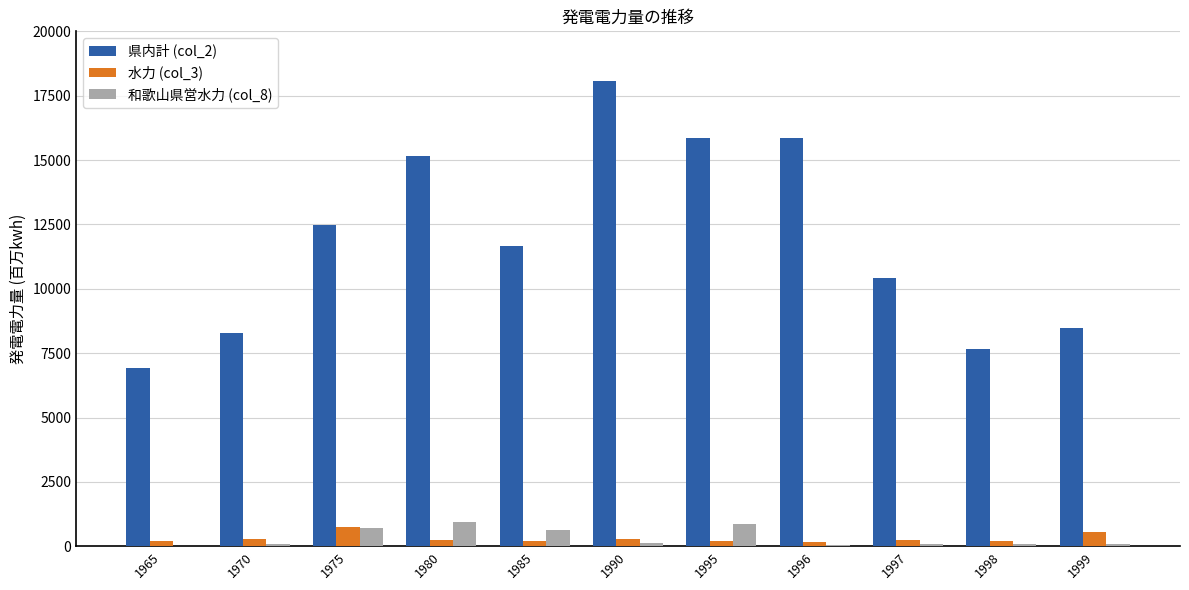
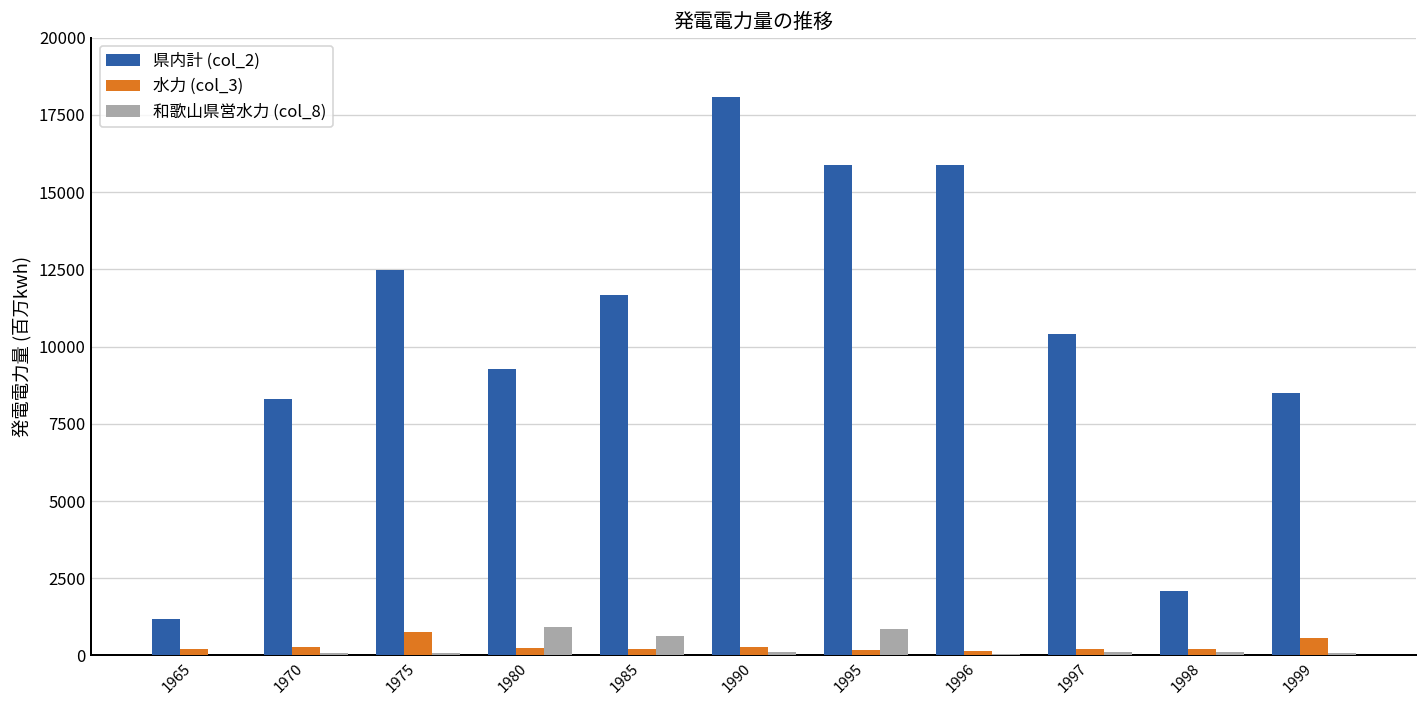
県内計 (col_2), 1965: 6900 -> 1200
和歌山県営水力 (col_8), 1975: 700 -> 100
県内計 (col_2), 1980: 15100 -> 9300
県内計 (col_2), 1998: 7700 -> 2100
